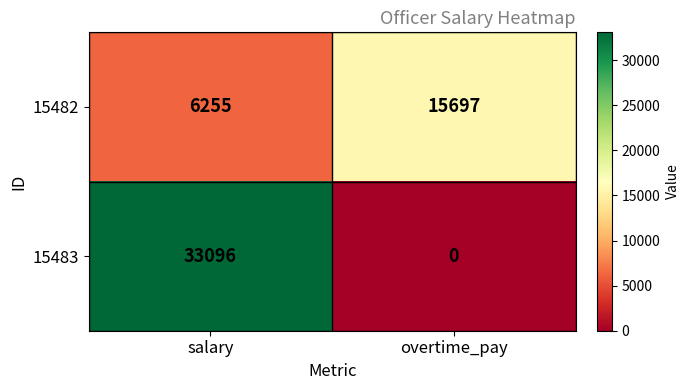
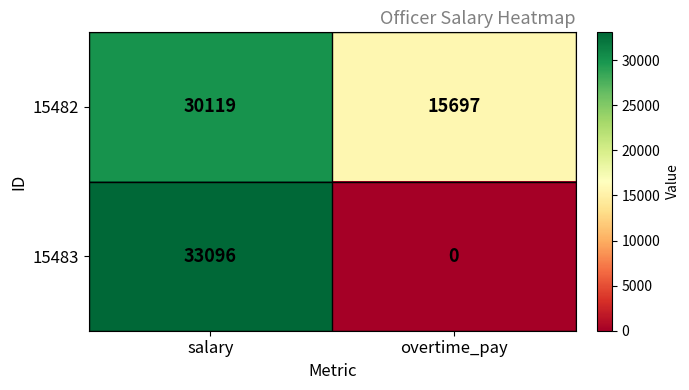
15482, salary: 6255 -> 30119
